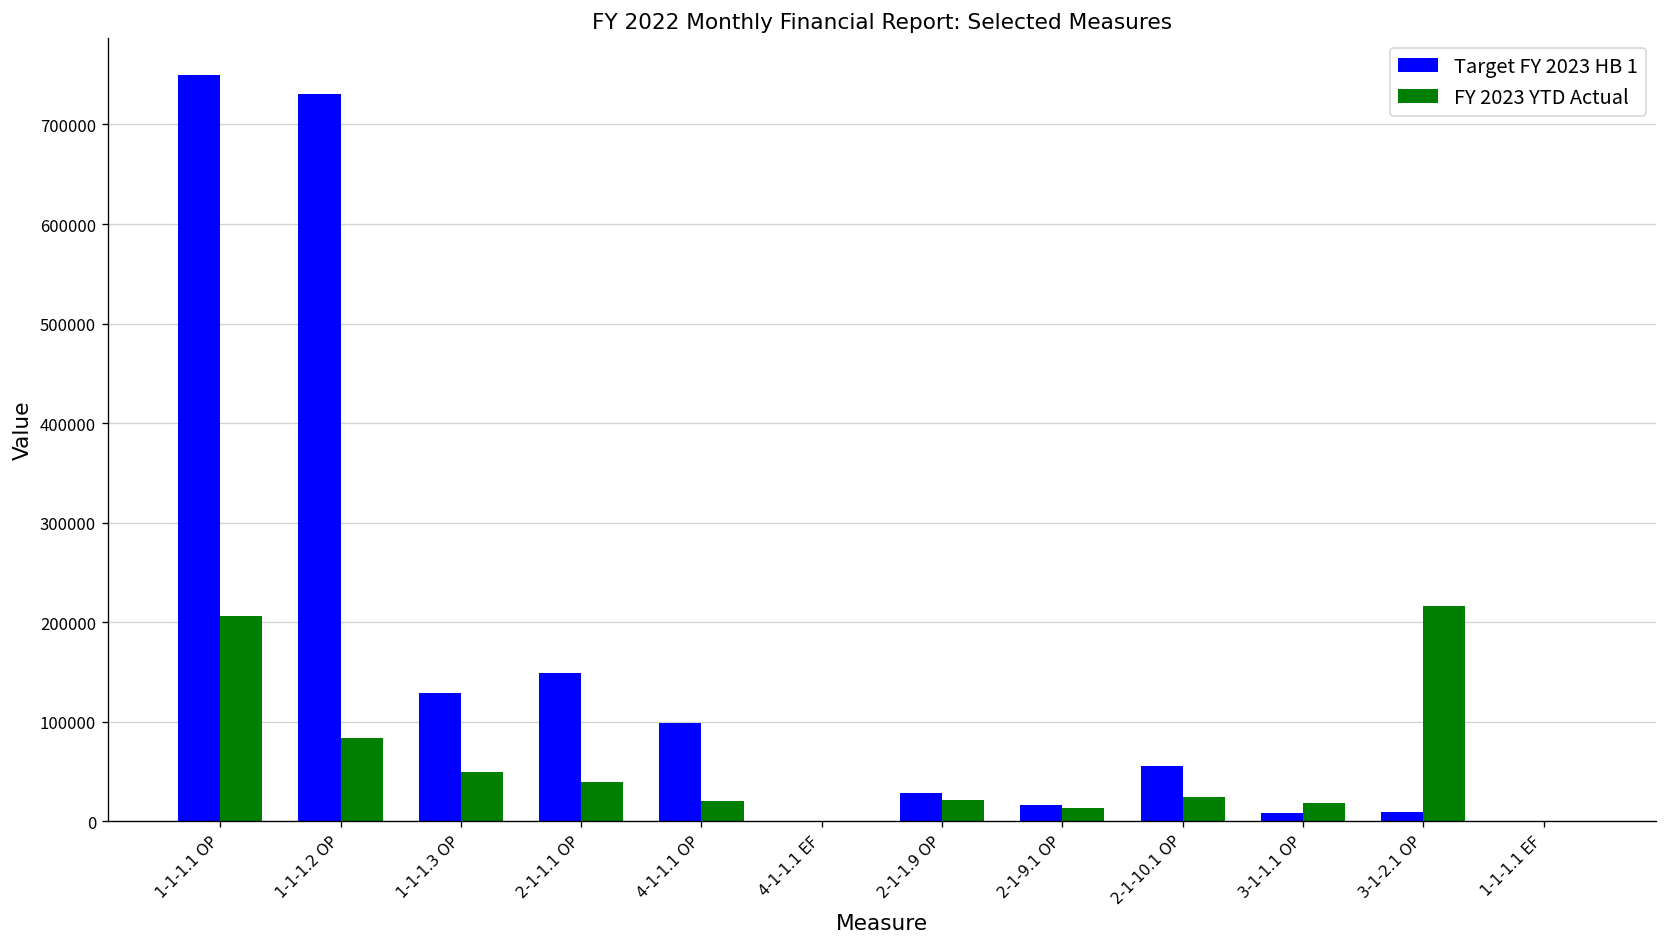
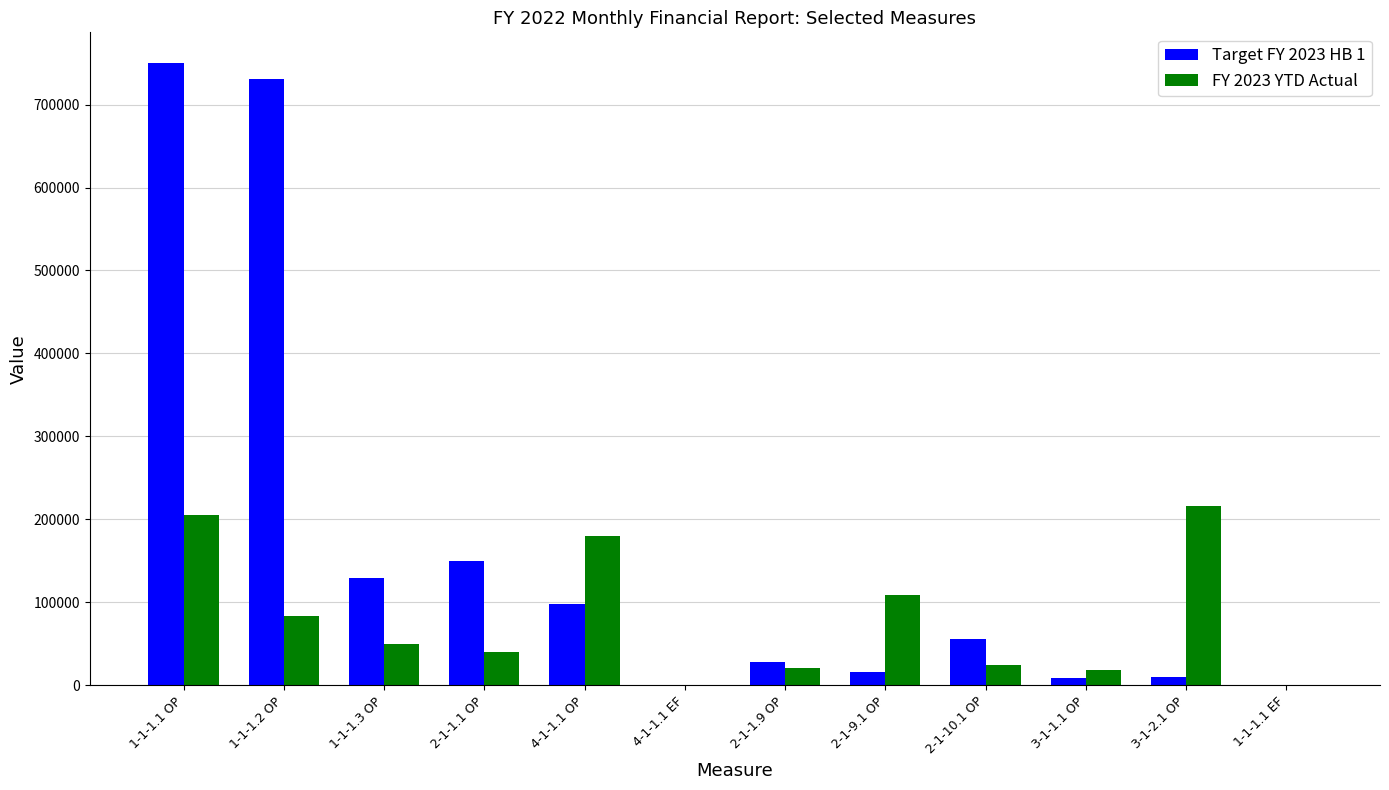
FY 2023 YTD Actual, 4-1-1.1 OP: 20000 -> 180000
FY 2023 YTD Actual, 2-1-9.1 OP: 10000 -> 110000
